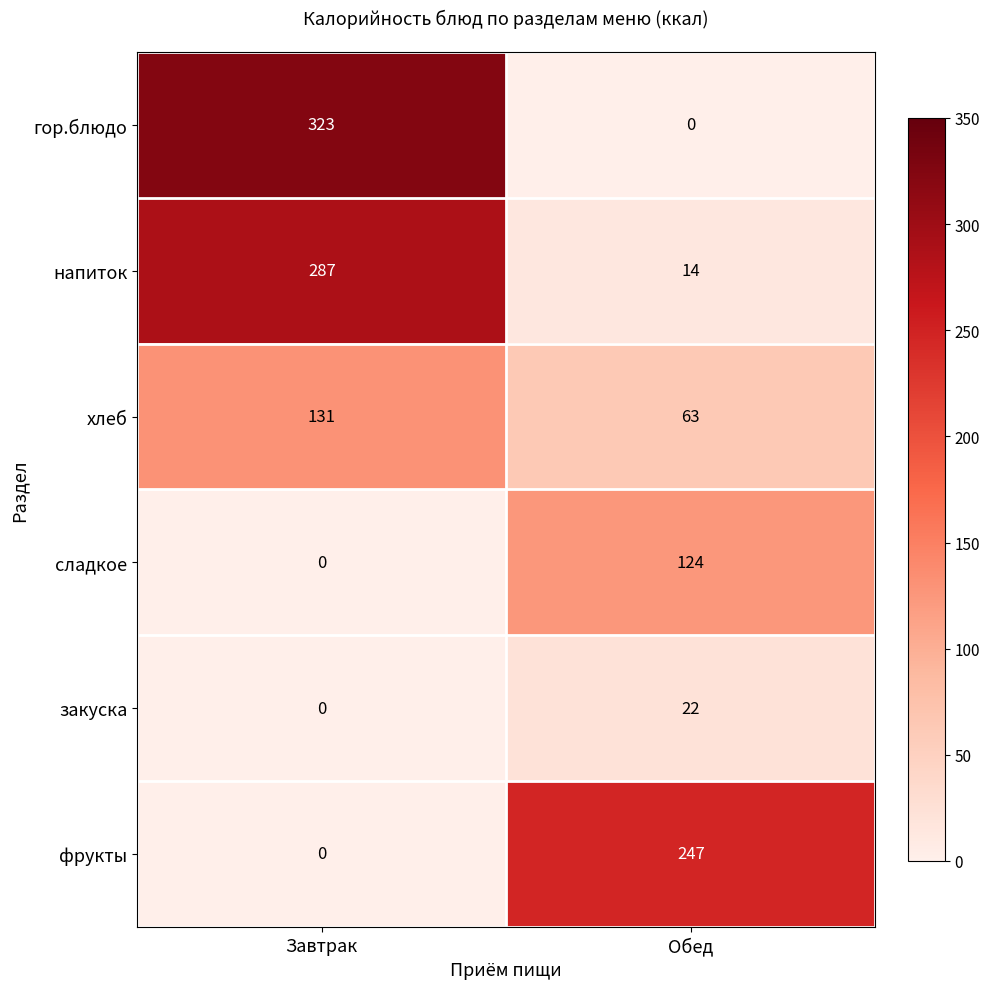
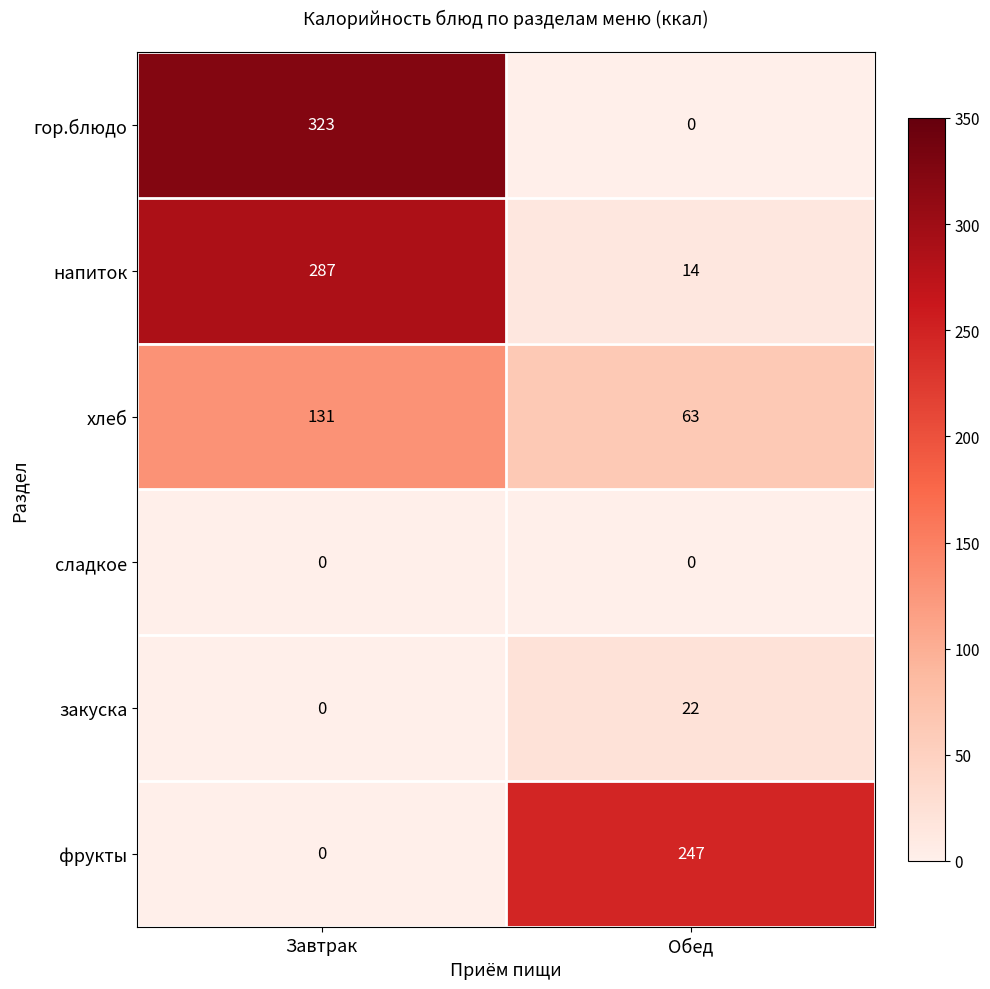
сладкое, Обед: 124 -> 0
